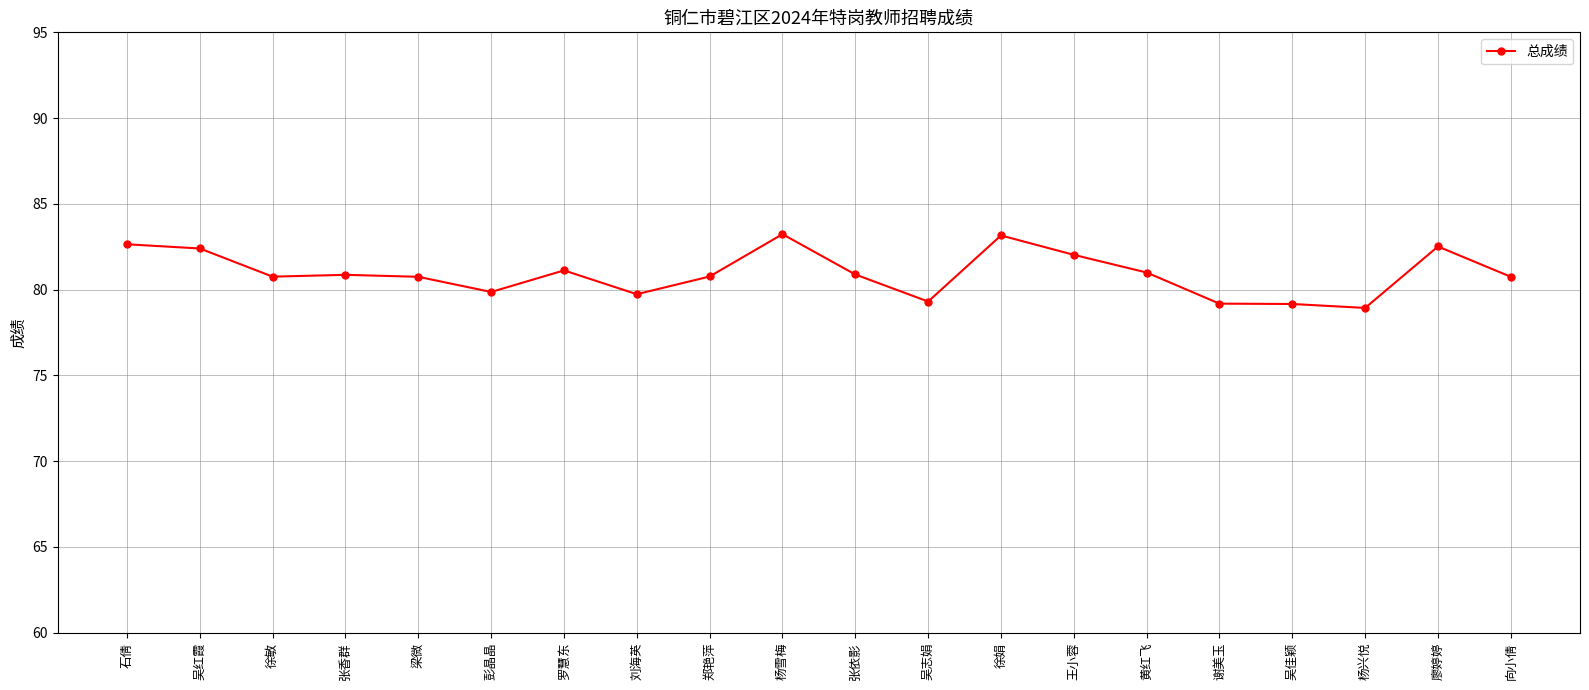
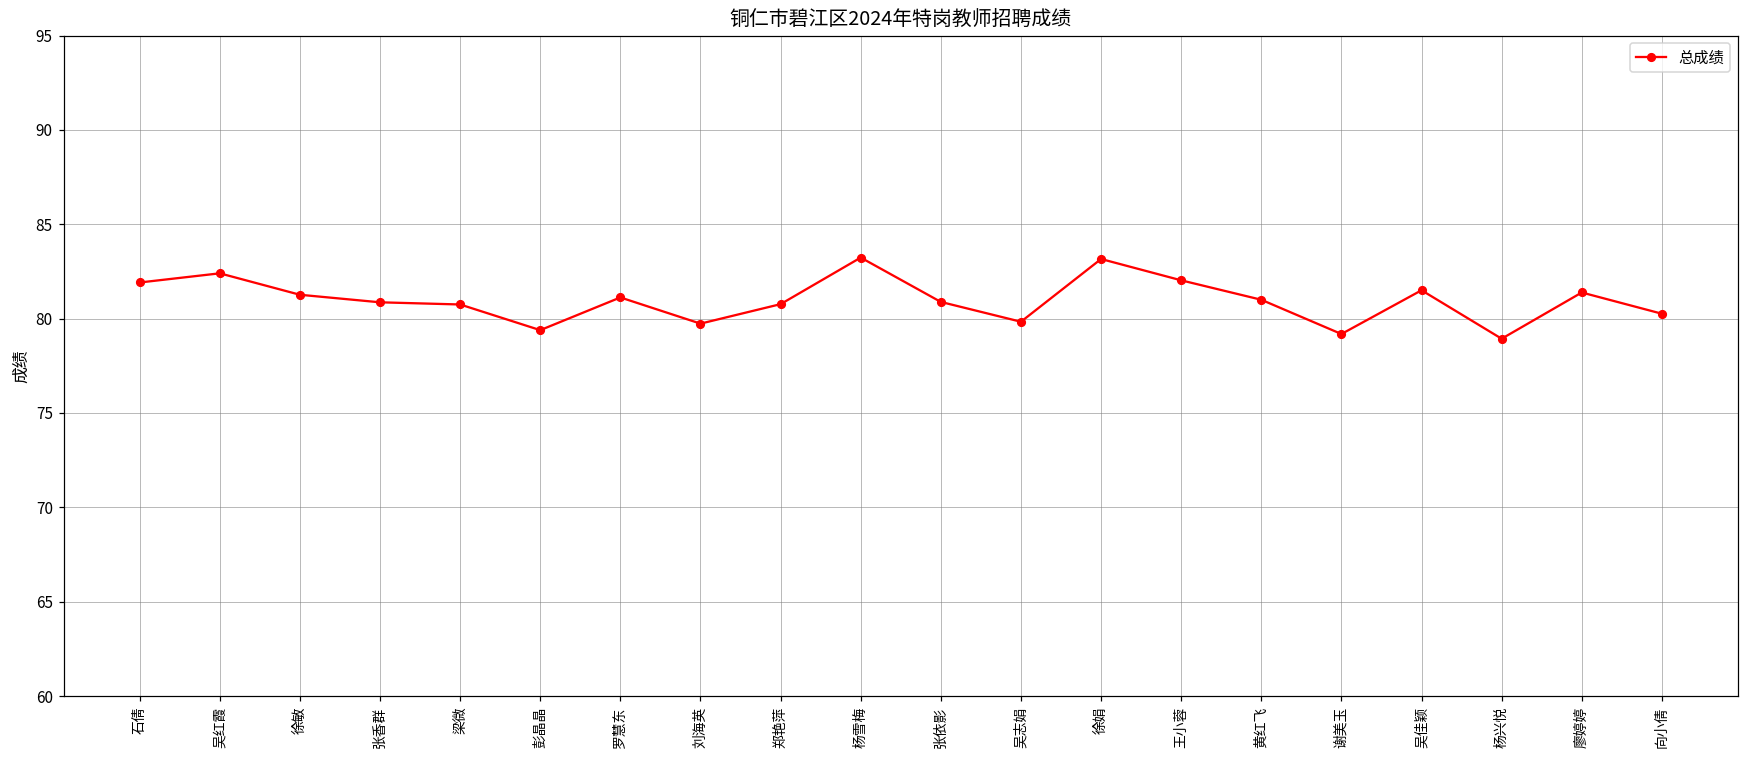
石倩: 82.6 -> 81.9
徐敏: 80.8 -> 81.3
彭晶晶: 79.9 -> 79.4
吴志娟: 79.3 -> 79.8
吴佳颖: 79.2 -> 81.5
廖婷婷: 82.5 -> 81.4
向小倩: 80.8 -> 80.3
